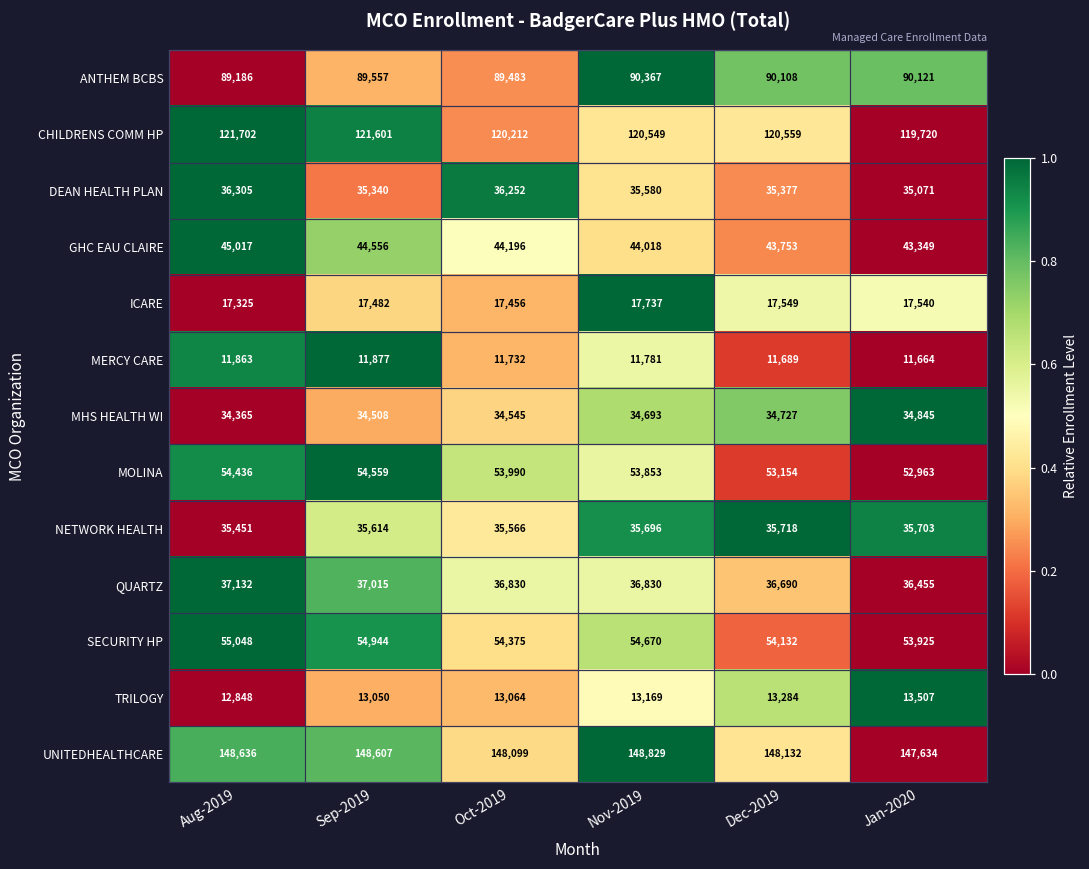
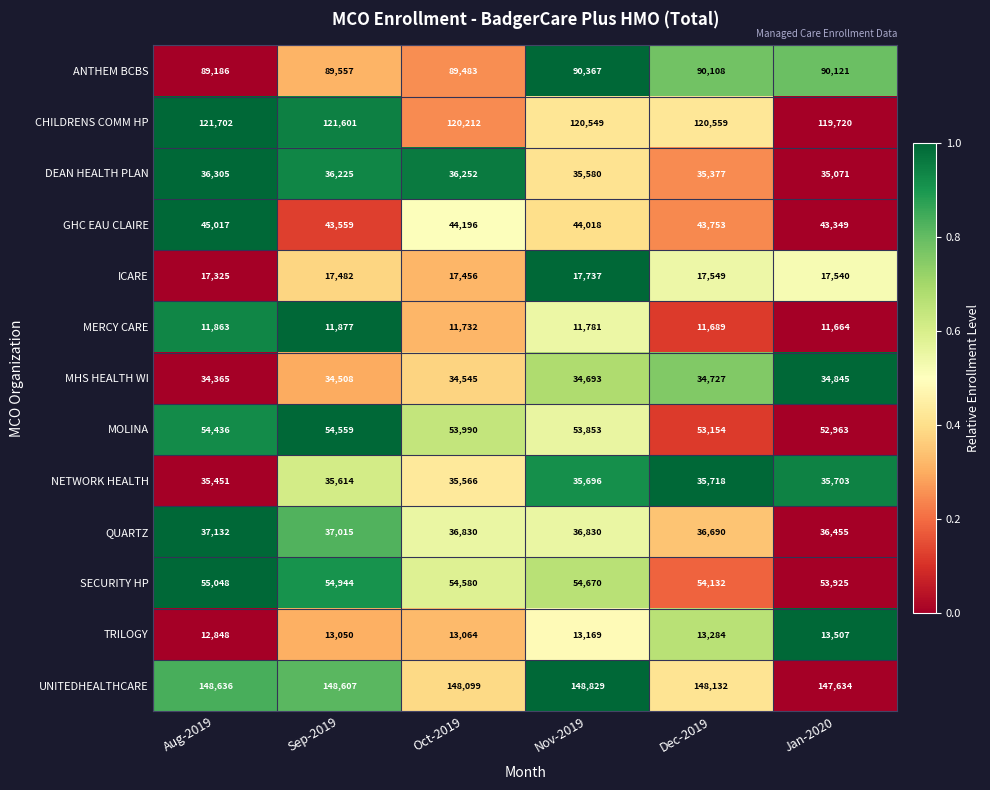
DEAN HEALTH PLAN, Sep-2019: 35,340 -> 36,225
GHC EAU CLAIRE, Sep-2019: 44,556 -> 43,559
SECURITY HP, Oct-2019: 54,375 -> 54,580
